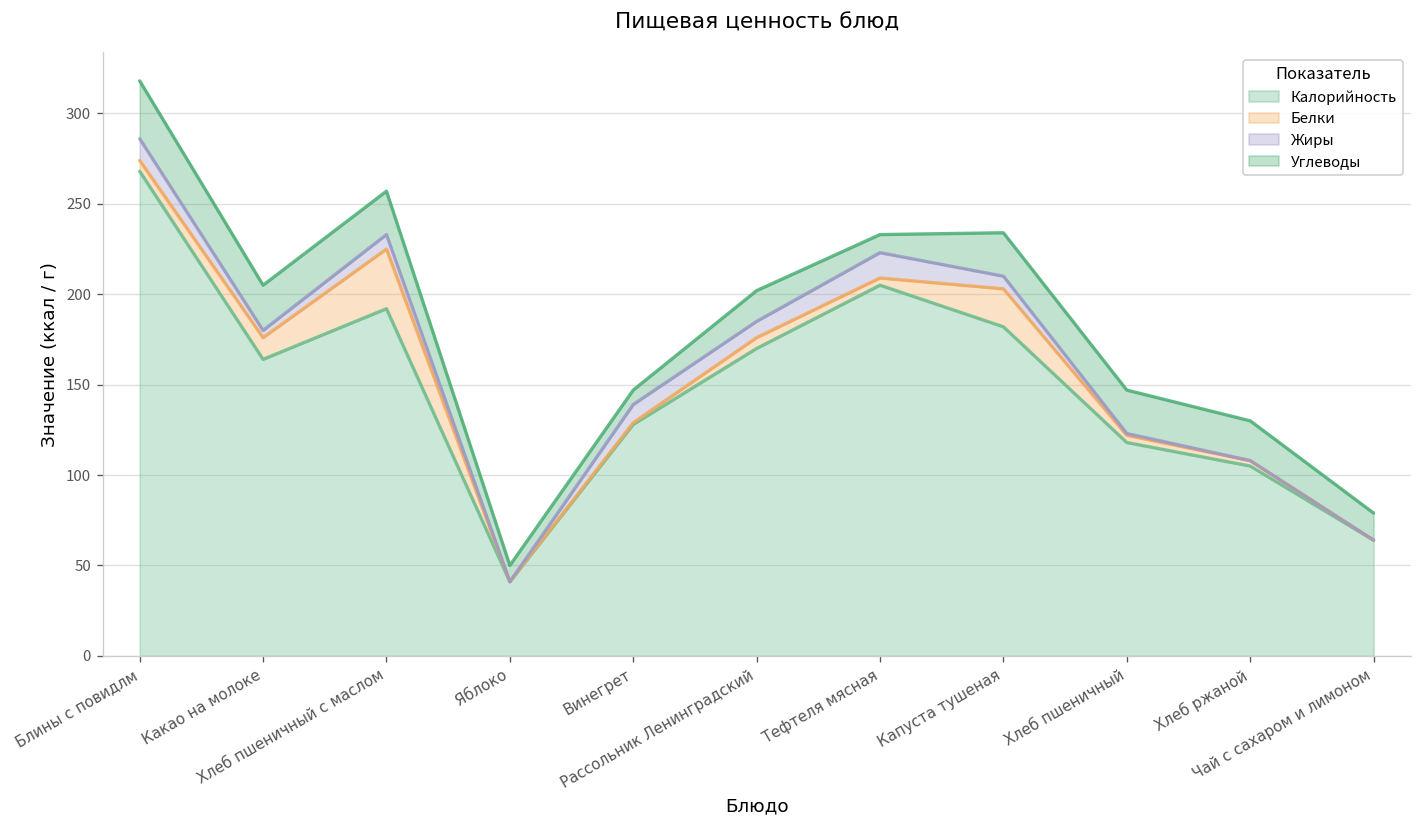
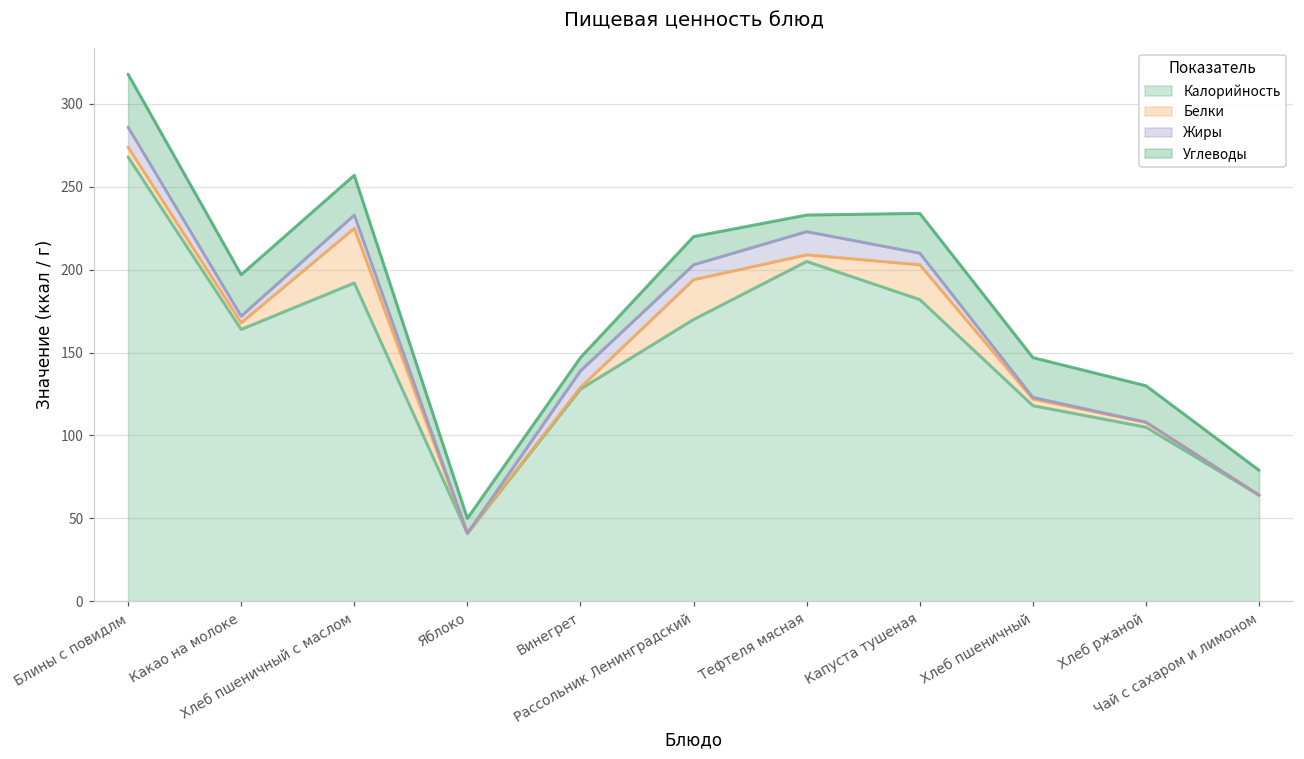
Белки, Какао на молоке: 12 -> 4
Белки, Рассольник Ленинградский: 6 -> 24
